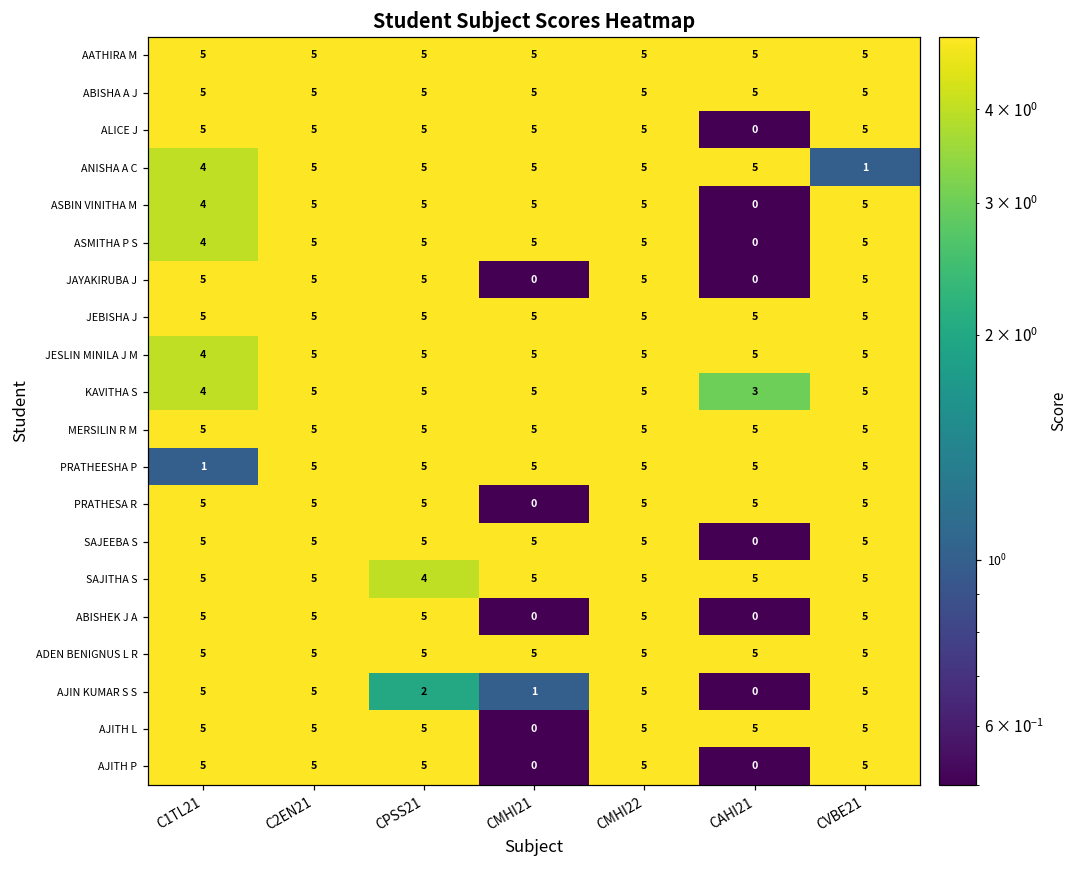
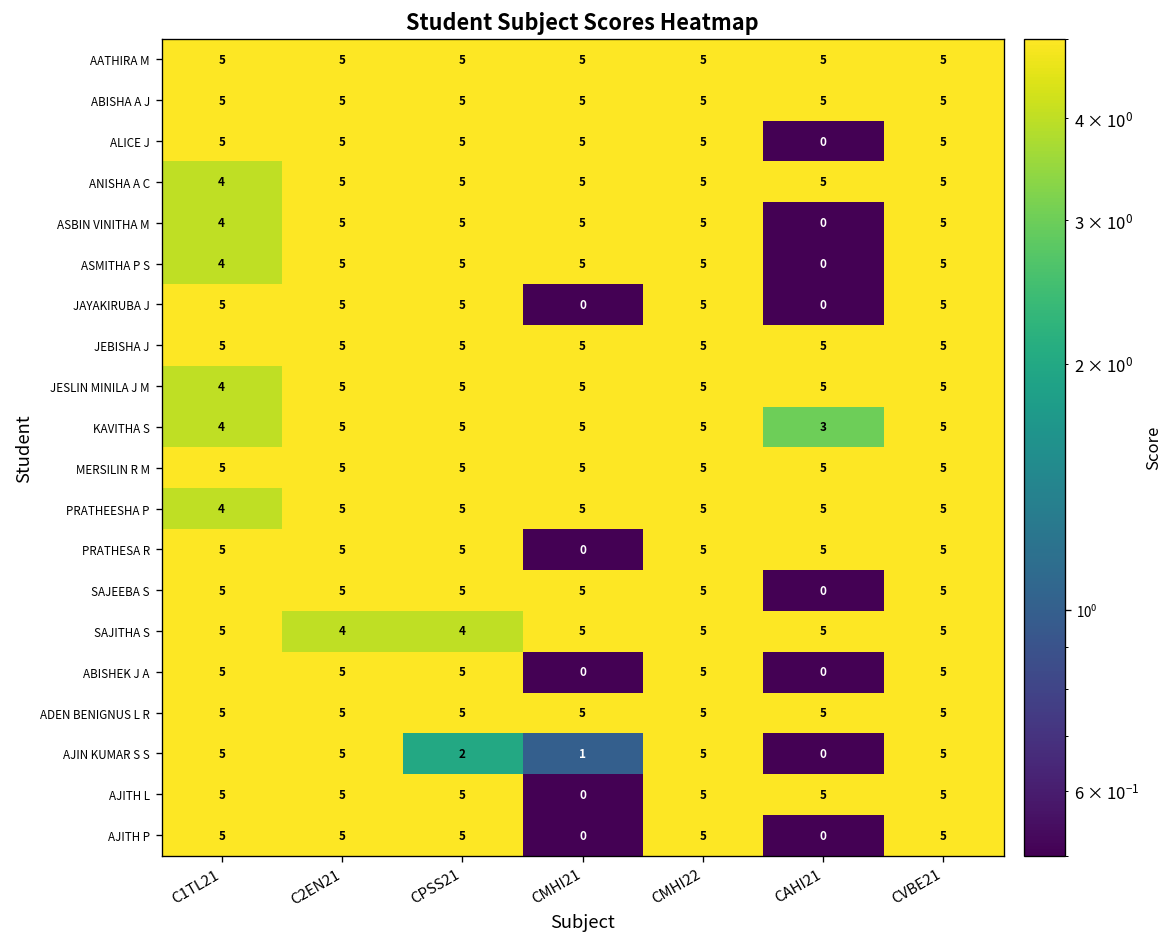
ANISHA A C, CVBE21: 1 -> 5
PRATHEESHA P, C1TL21: 1 -> 4
SAJITHA S, C2EN21: 5 -> 4
